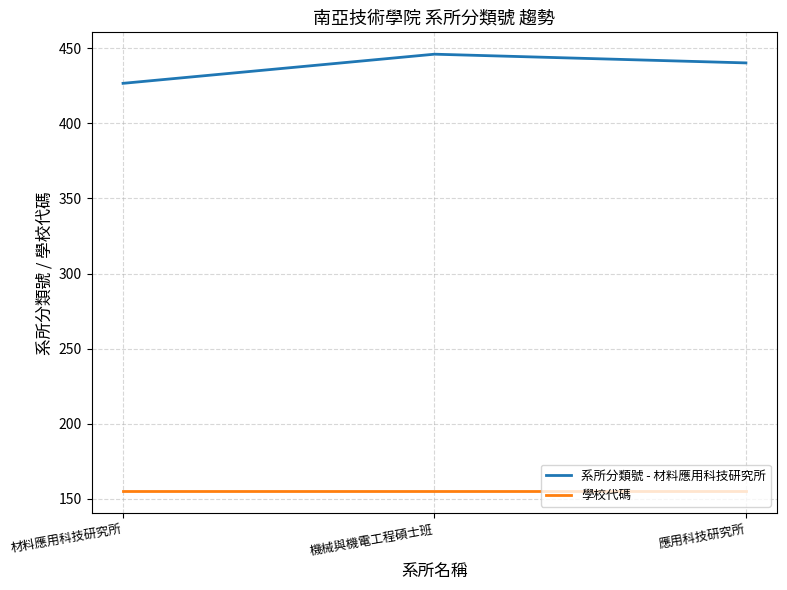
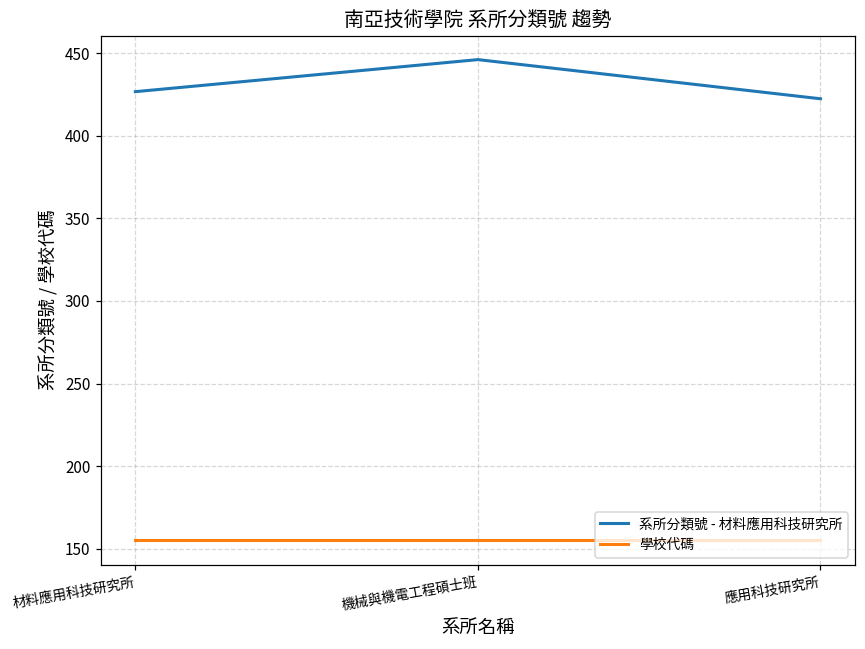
系所分類號 - 材料應用科技研究所, 應用科技研究所: 440 -> 422
